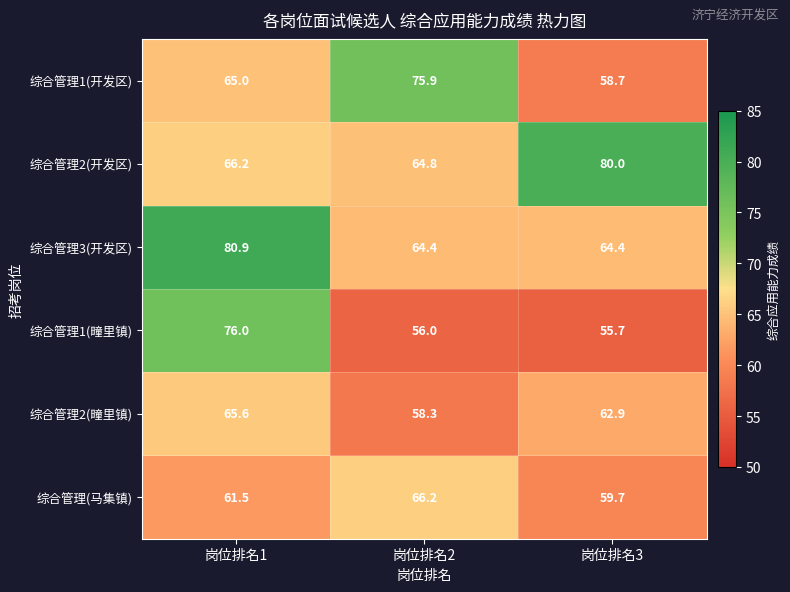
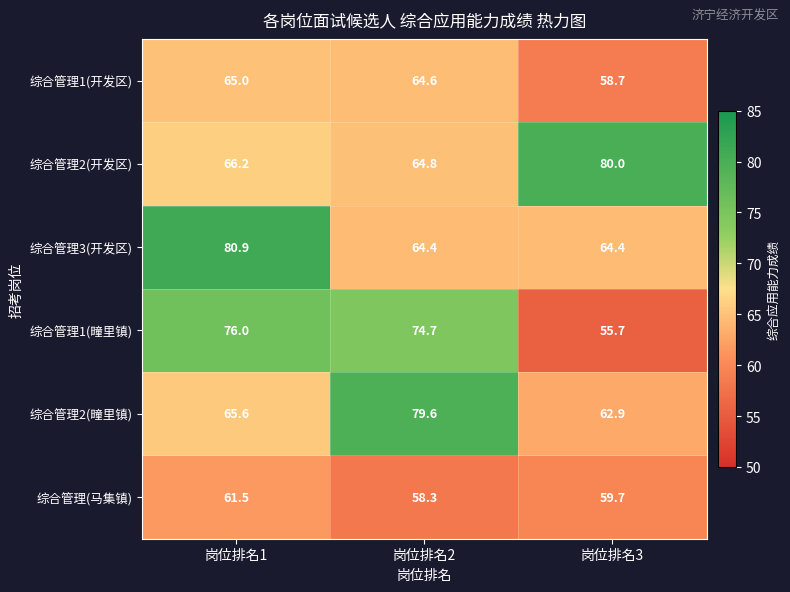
综合管理1(开发区), 岗位排名2: 75.9 -> 64.6
综合管理1(疃里镇), 岗位排名2: 56.0 -> 74.7
综合管理2(疃里镇), 岗位排名2: 58.3 -> 79.6
综合管理(马集镇), 岗位排名2: 66.2 -> 58.3
